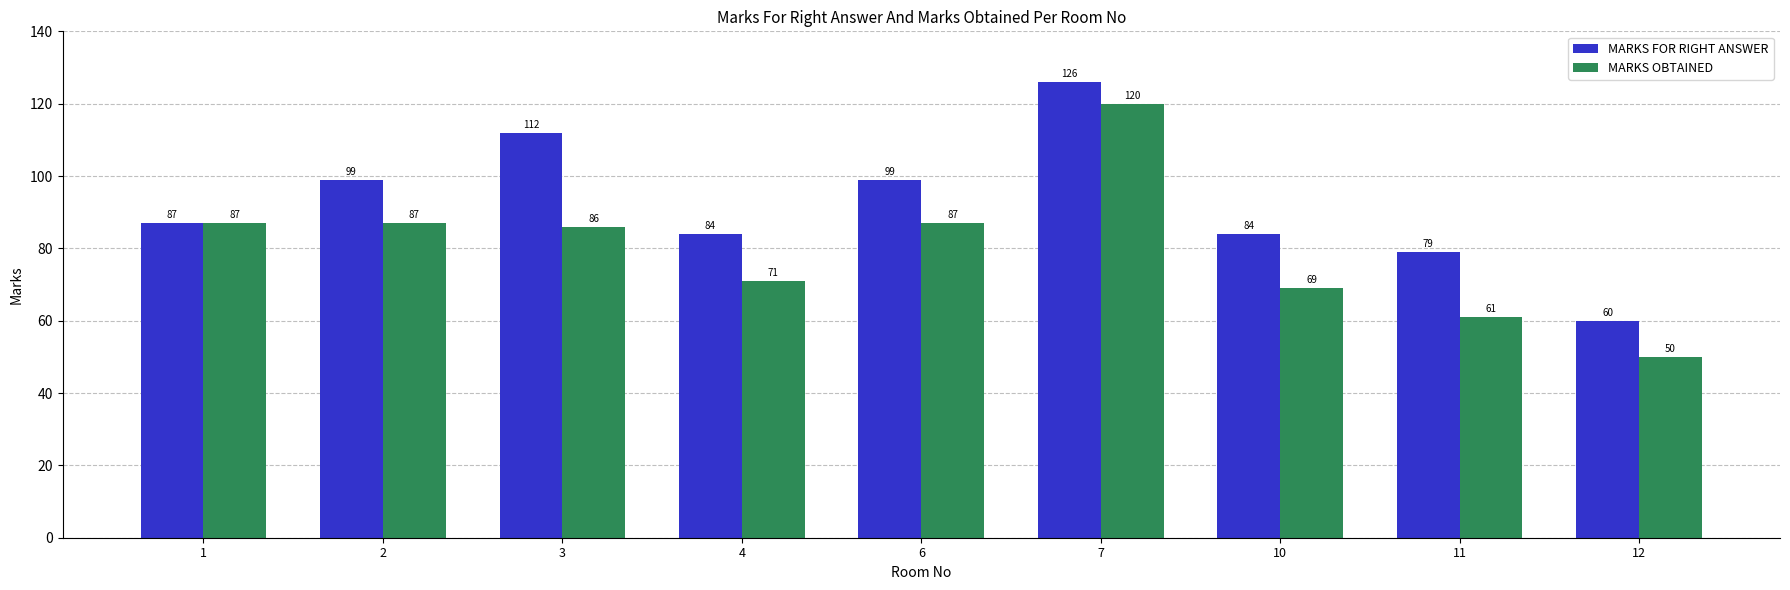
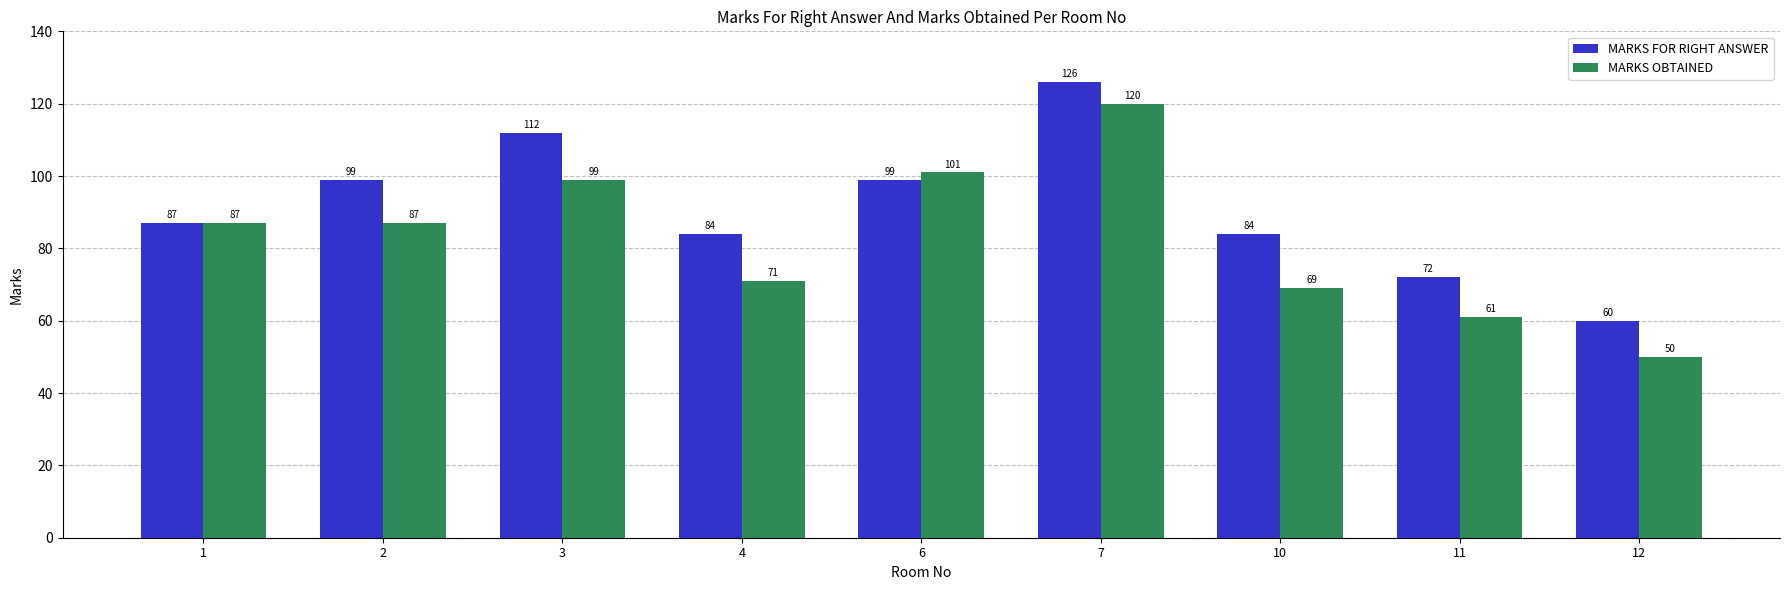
MARKS OBTAINED, 3: 86 -> 99
MARKS OBTAINED, 6: 87 -> 101
MARKS FOR RIGHT ANSWER, 11: 79 -> 72
